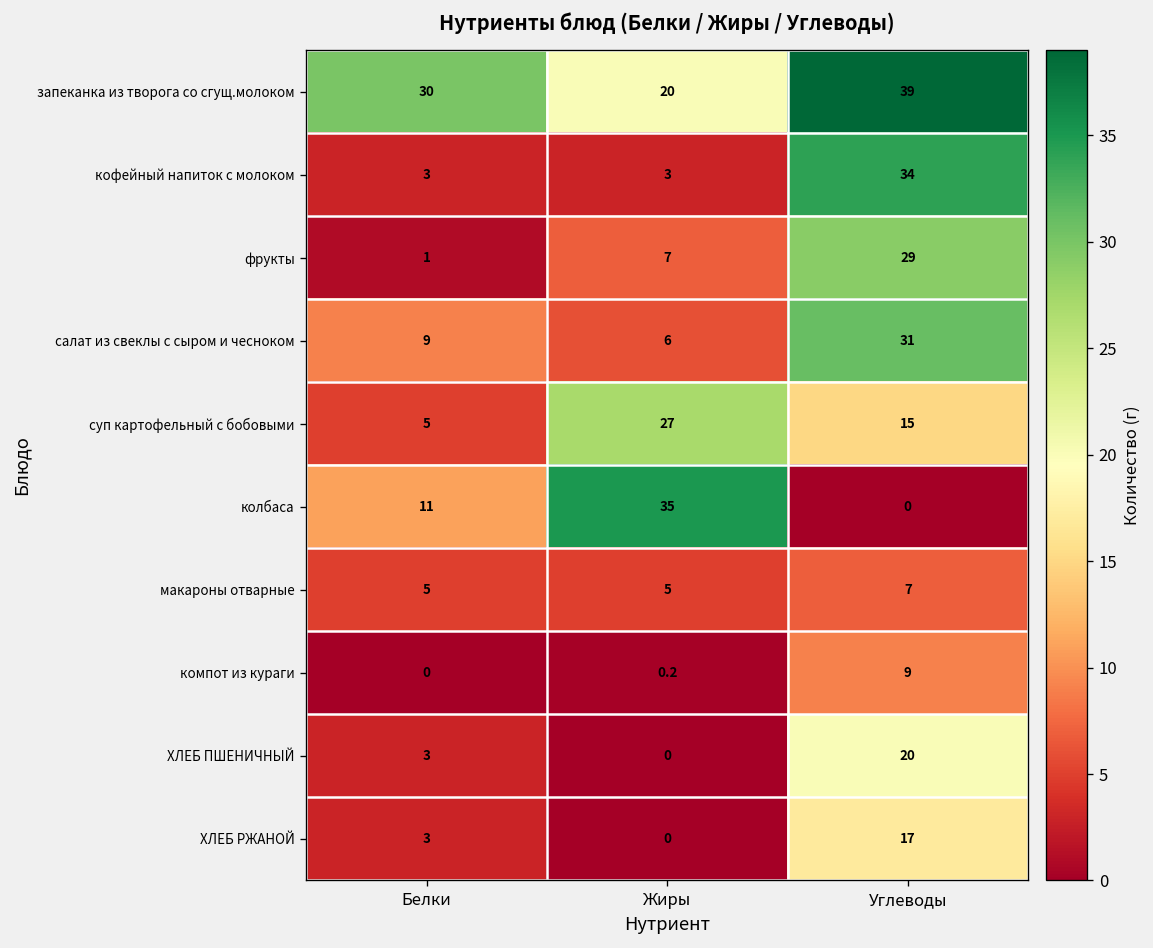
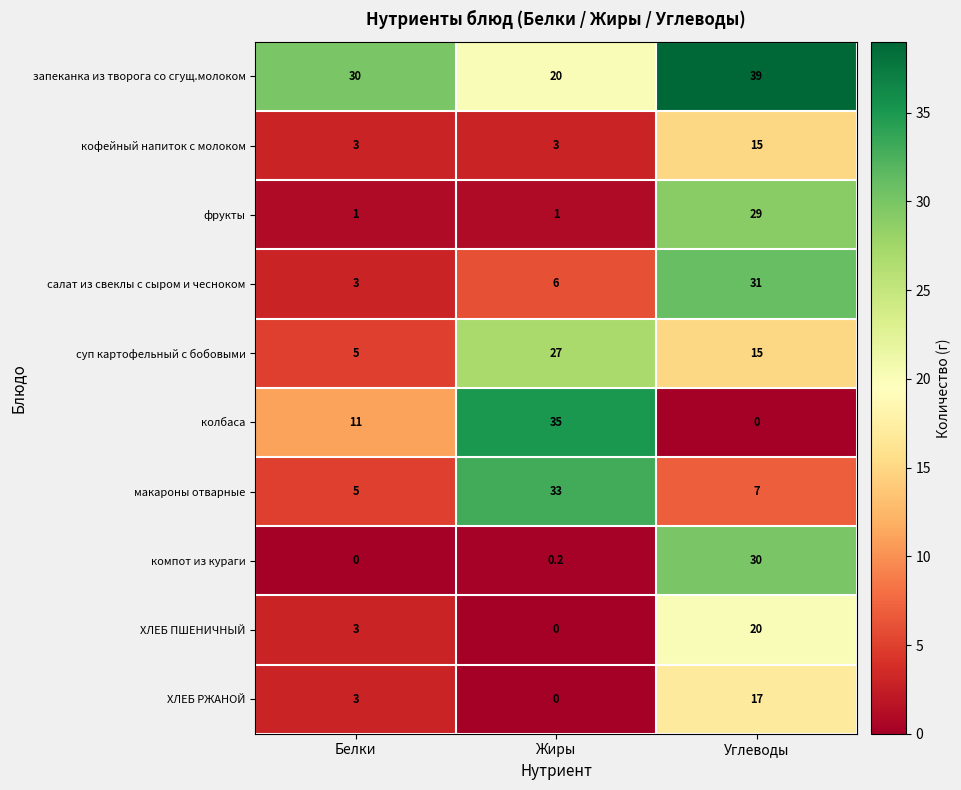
кофейный напиток с молоком, Углеводы: 34 -> 15
фрукты, Жиры: 7 -> 1
салат из свеклы с сыром и чесноком, Белки: 9 -> 3
макароны отварные, Жиры: 5 -> 33
компот из кураги, Углеводы: 9 -> 30
